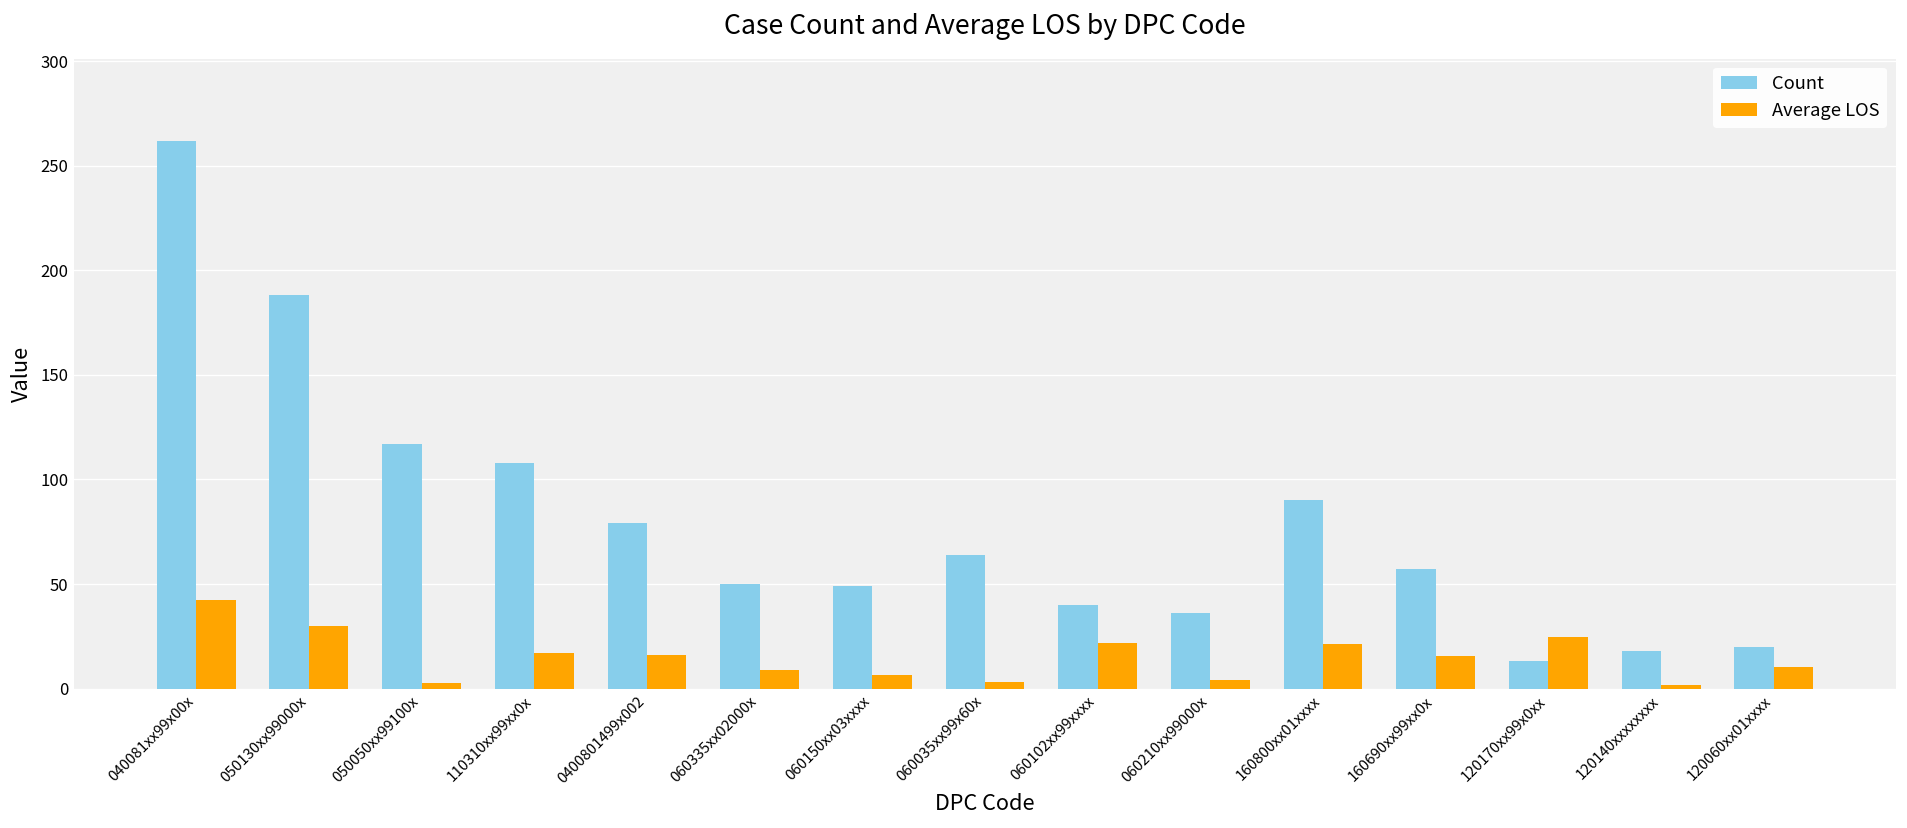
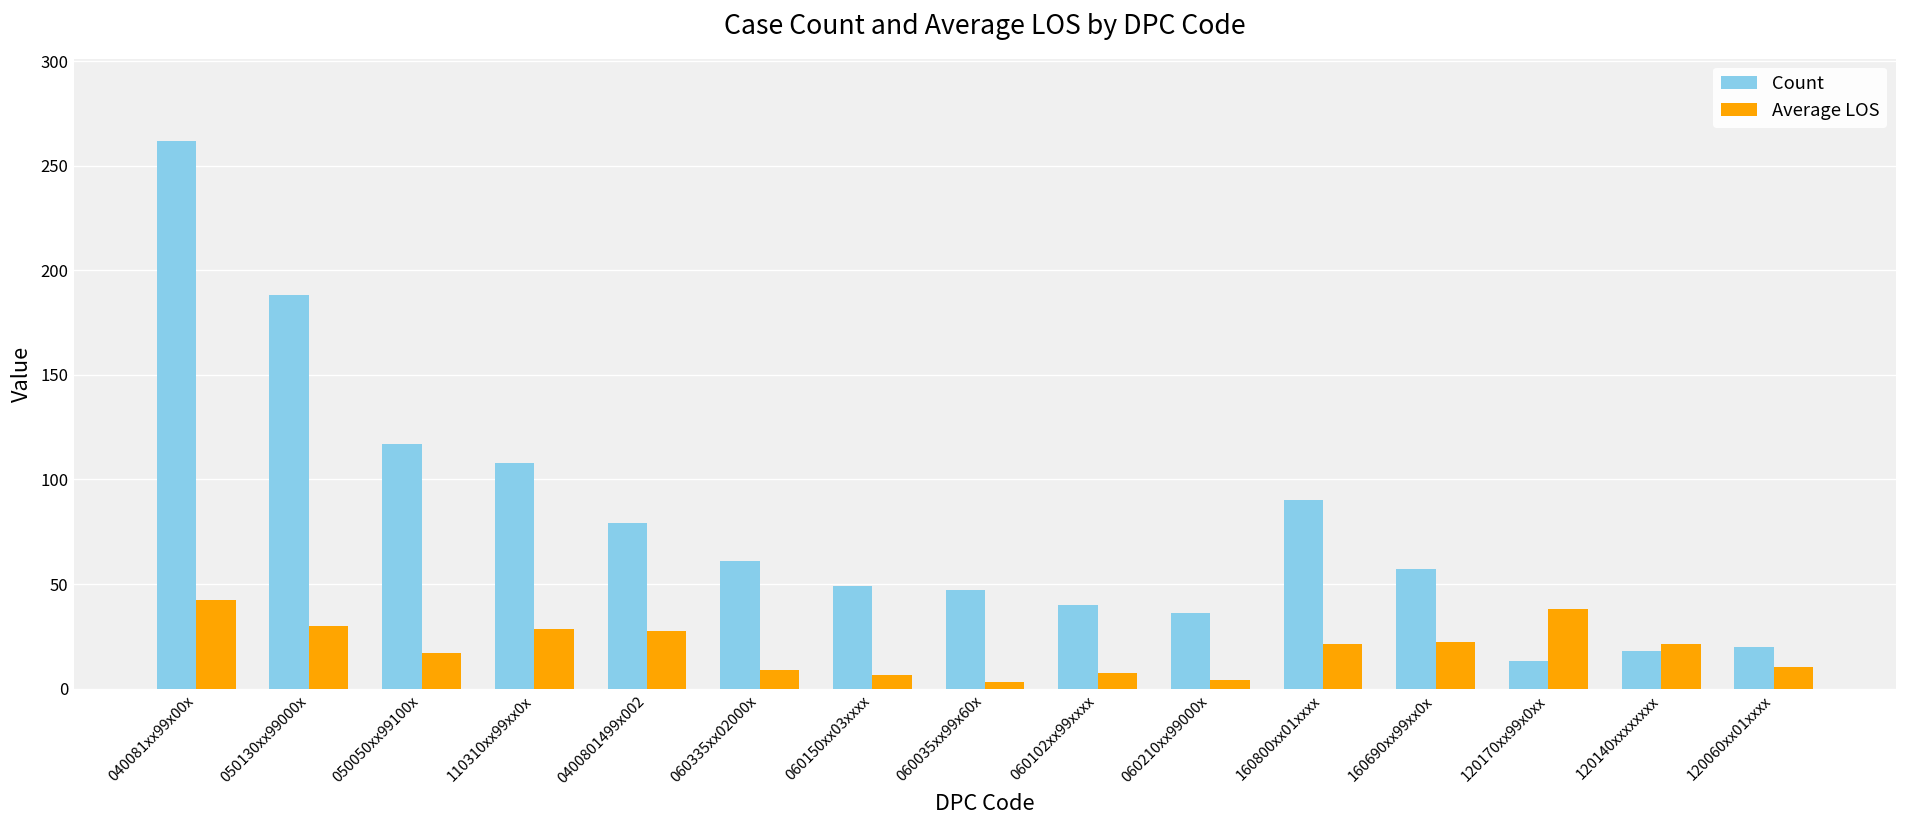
Average LOS, 050050xx99100x: 2 -> 17
Average LOS, 110310xx99xx0x: 17 -> 28
Average LOS, 0400801499x002: 16 -> 28
Count, 060335xx02000x: 50 -> 61
Count, 060035xx99x60x: 64 -> 47
Average LOS, 060102xx99xxxx: 22 -> 7
Average LOS, 160690xx99xx0x: 16 -> 22
Average LOS, 120170xx99x0xx: 25 -> 38
Average LOS, 120140xxxxxxxx: 2 -> 21
